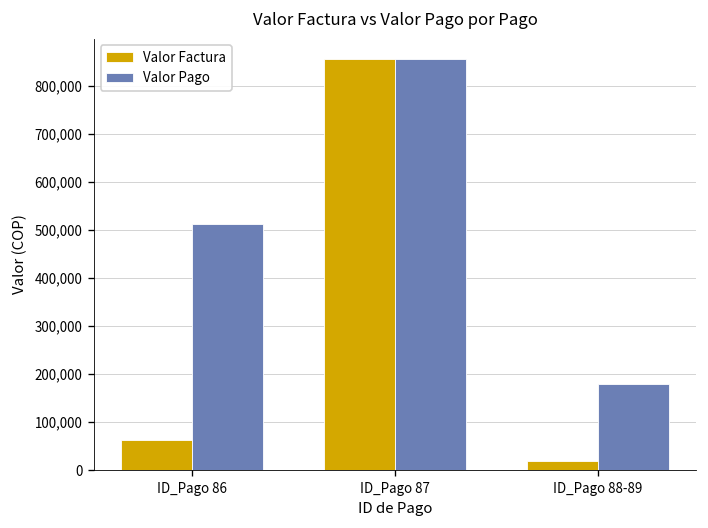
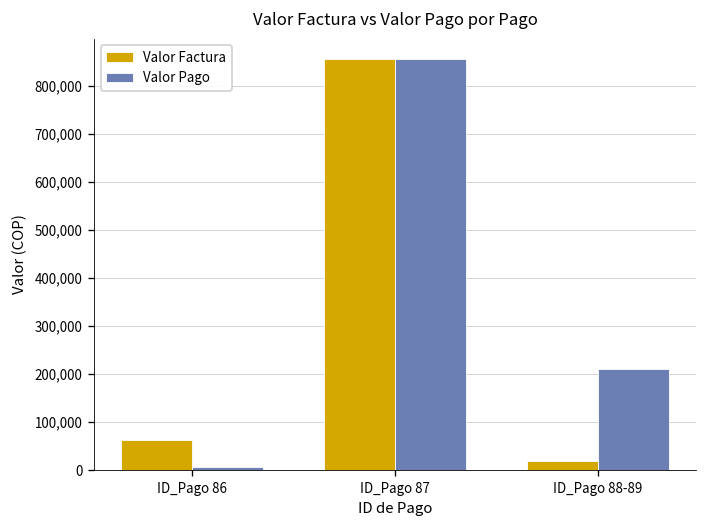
Valor Pago, ID_Pago 86: 510,000 -> 10,000
Valor Pago, ID_Pago 88-89: 180,000 -> 210,000
